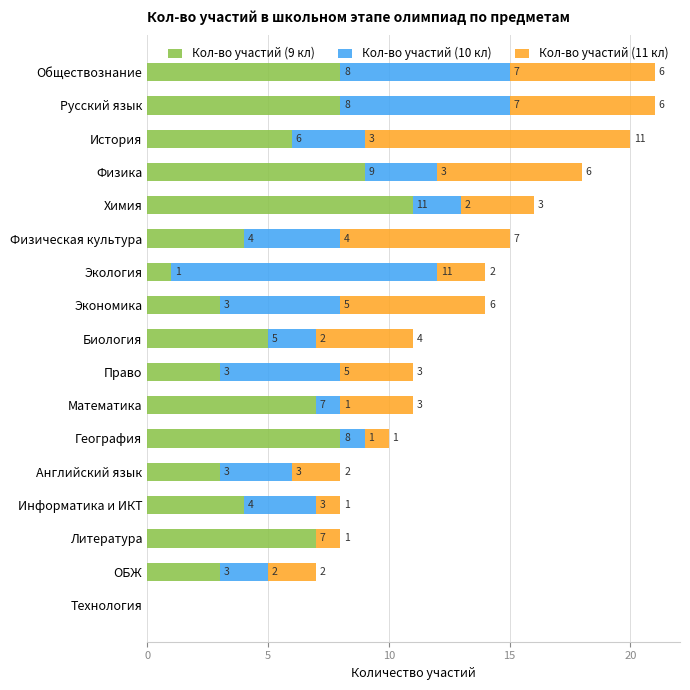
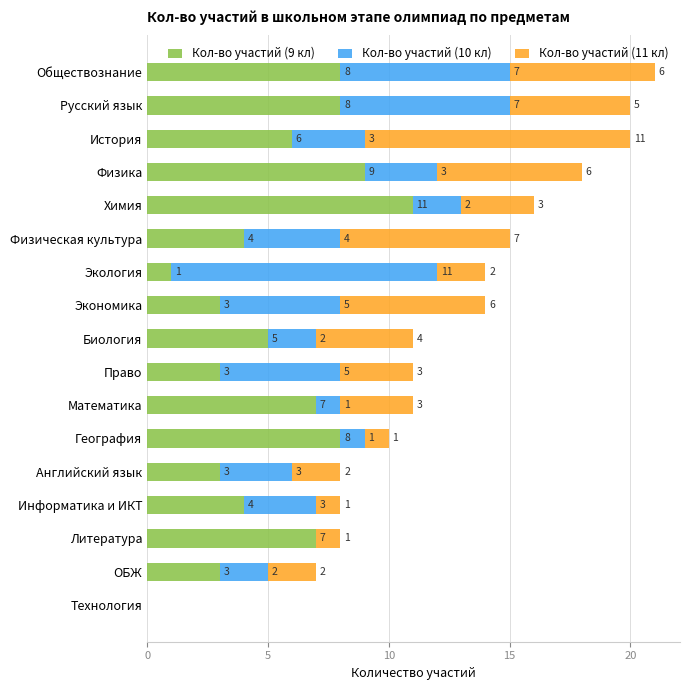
Кол-во участий (11 кл), Русский язык: 6 -> 5
